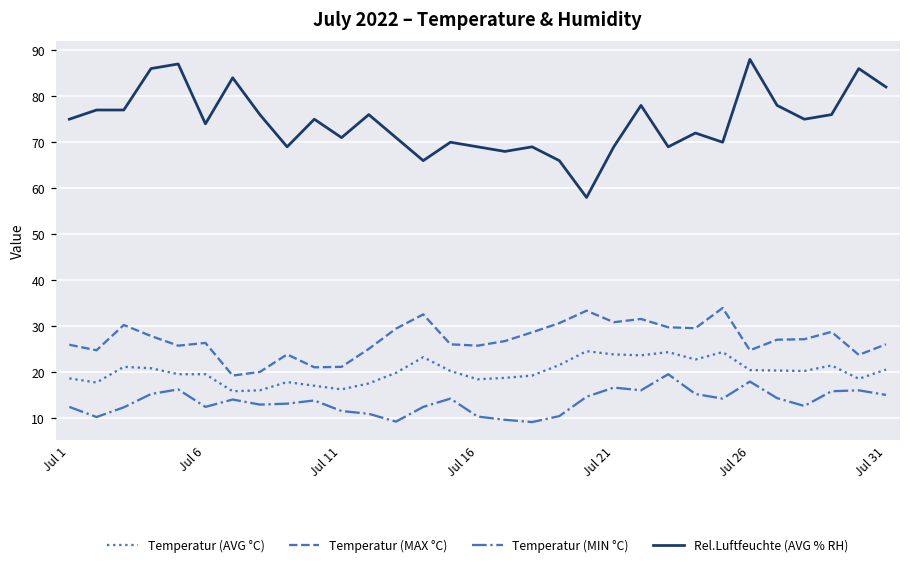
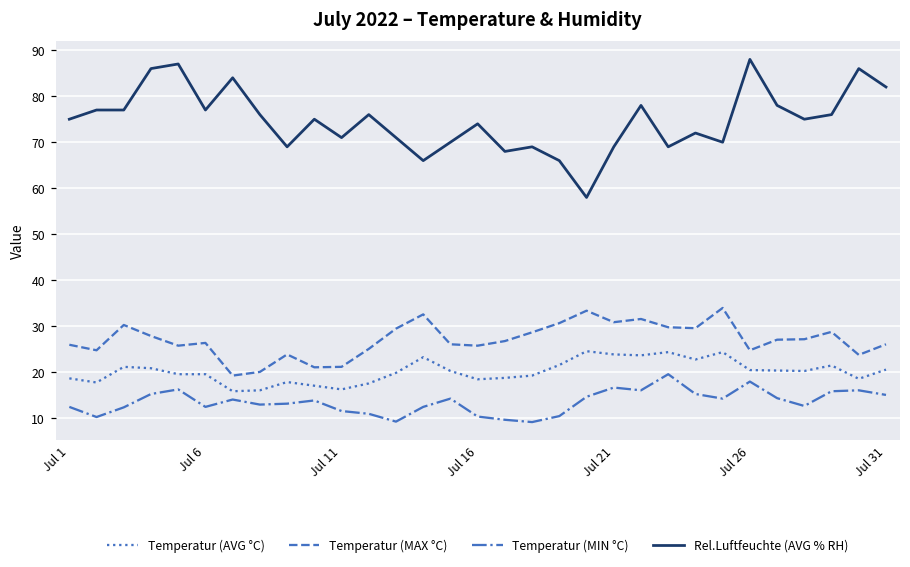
Rel.Luftfeuchte (AVG % RH), Jul 6: 74 -> 77
Rel.Luftfeuchte (AVG % RH), Jul 16: 69 -> 74
